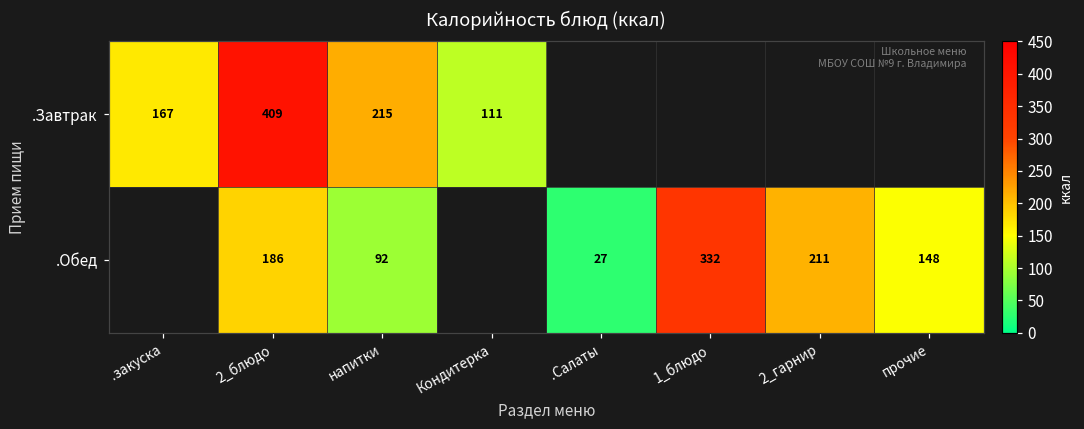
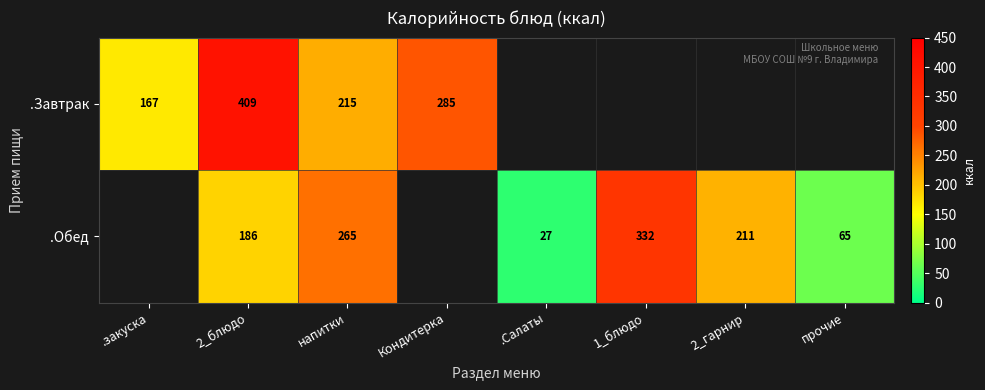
.Завтрак, Кондитерка: 111 -> 285
.Обед, напитки: 92 -> 265
.Обед, прочие: 148 -> 65
